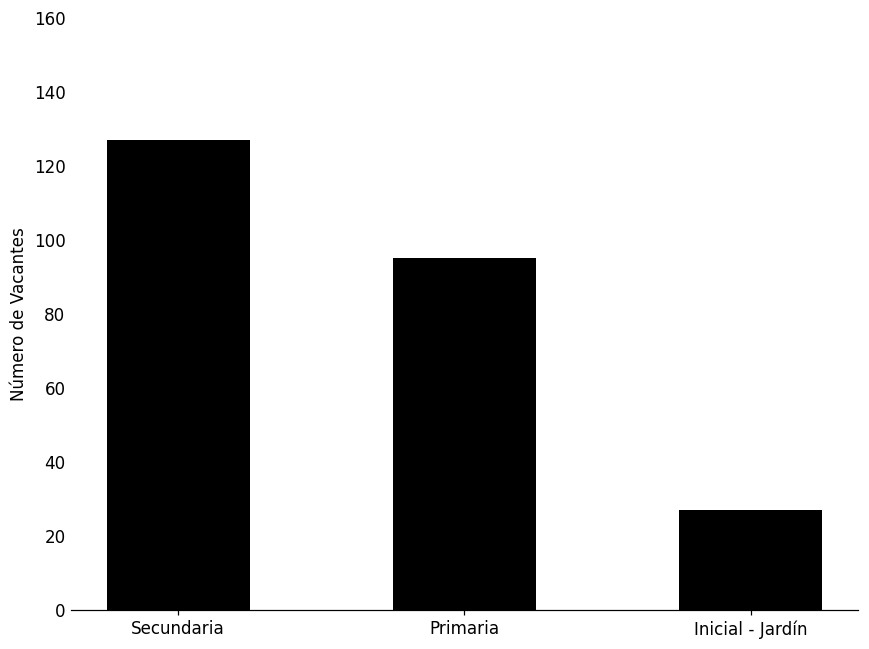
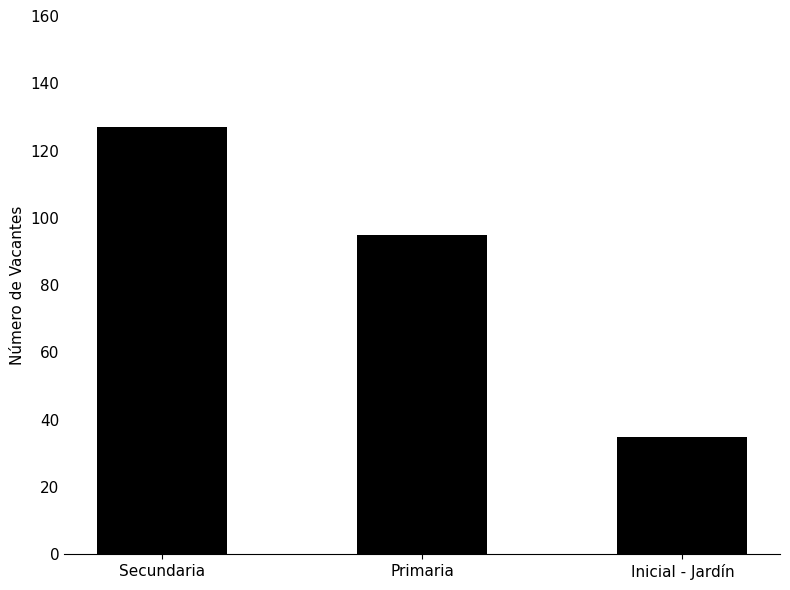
Inicial - Jardín: 27 -> 35
